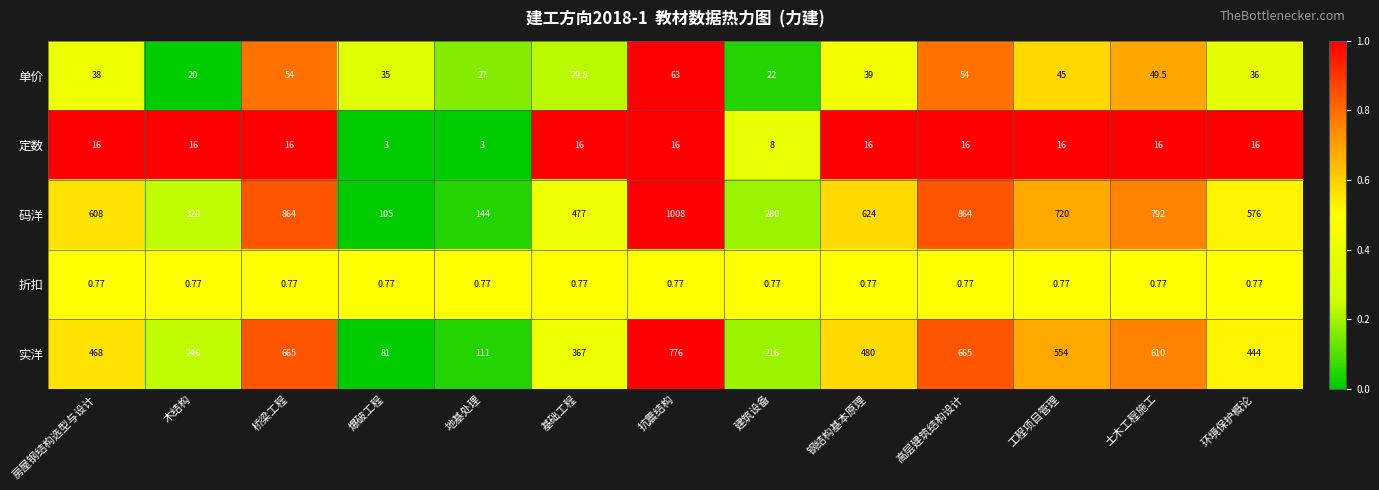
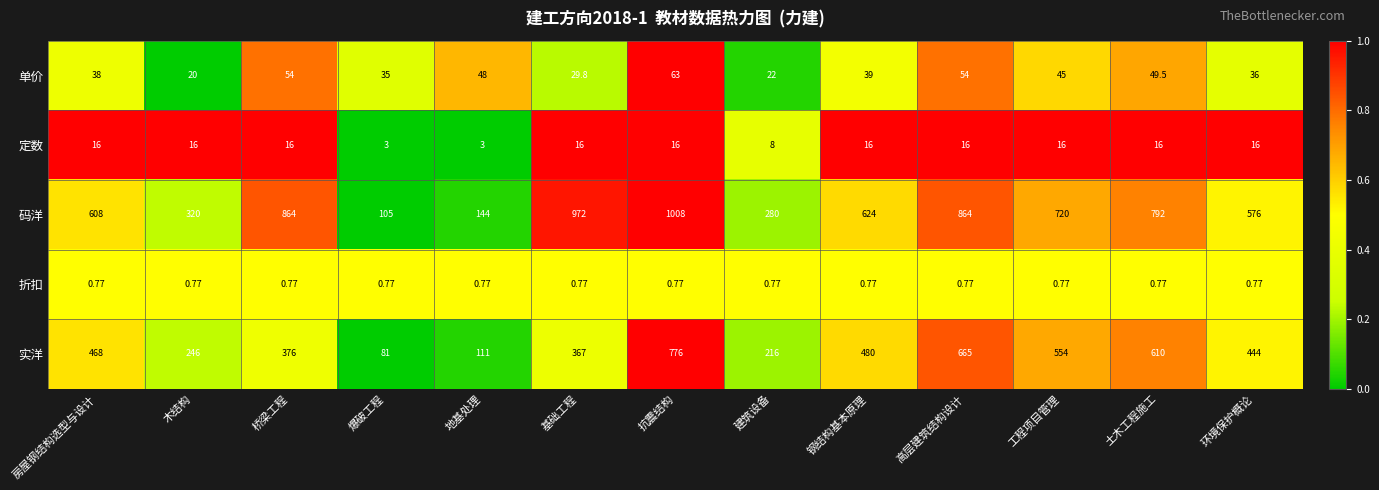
单价, 地基处理: 27 -> 48
码洋, 基础工程: 477 -> 972
实洋, 桥梁工程: 665 -> 376
